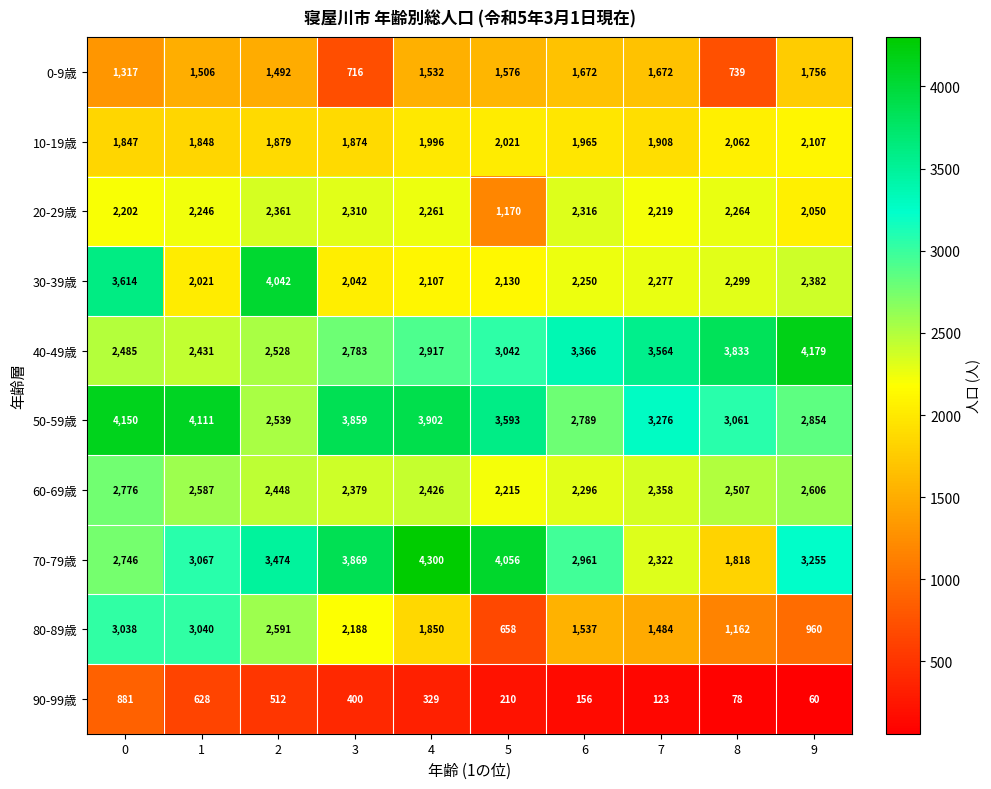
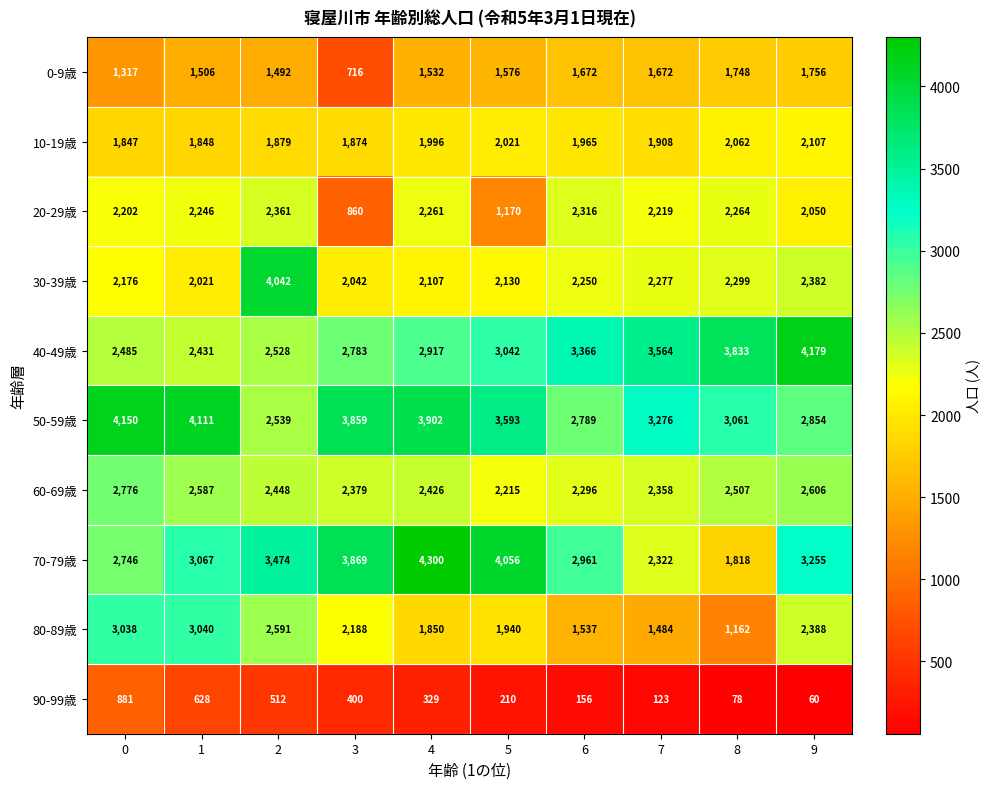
0-9歳, 8: 739 -> 1,748
20-29歳, 3: 2,310 -> 860
30-39歳, 0: 3,614 -> 2,176
80-89歳, 5: 658 -> 1,940
80-89歳, 9: 960 -> 2,388
